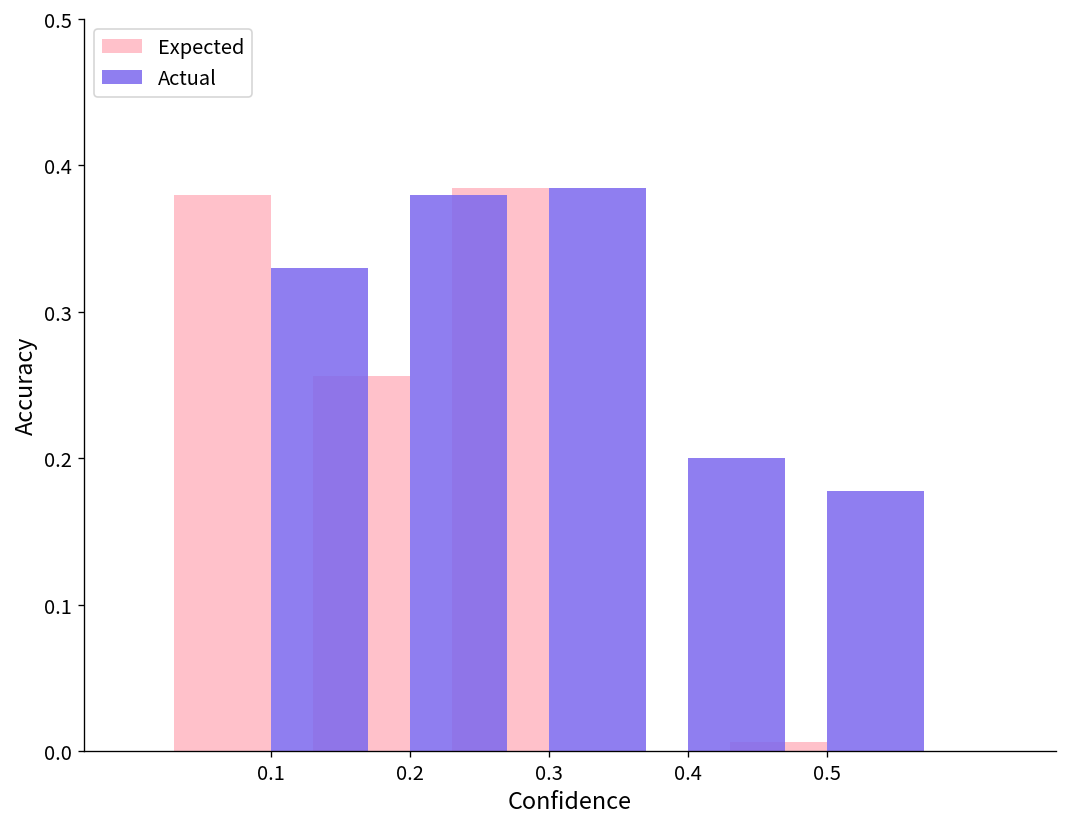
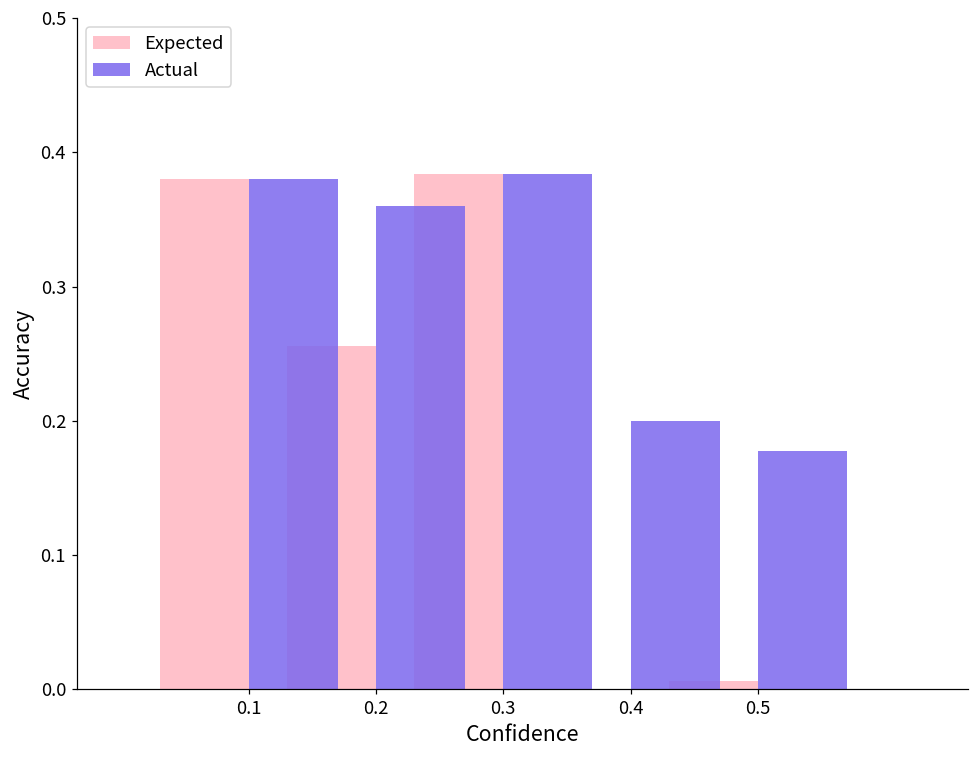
Actual, 0.1: 0.33 -> 0.38
Actual, 0.2: 0.38 -> 0.36
